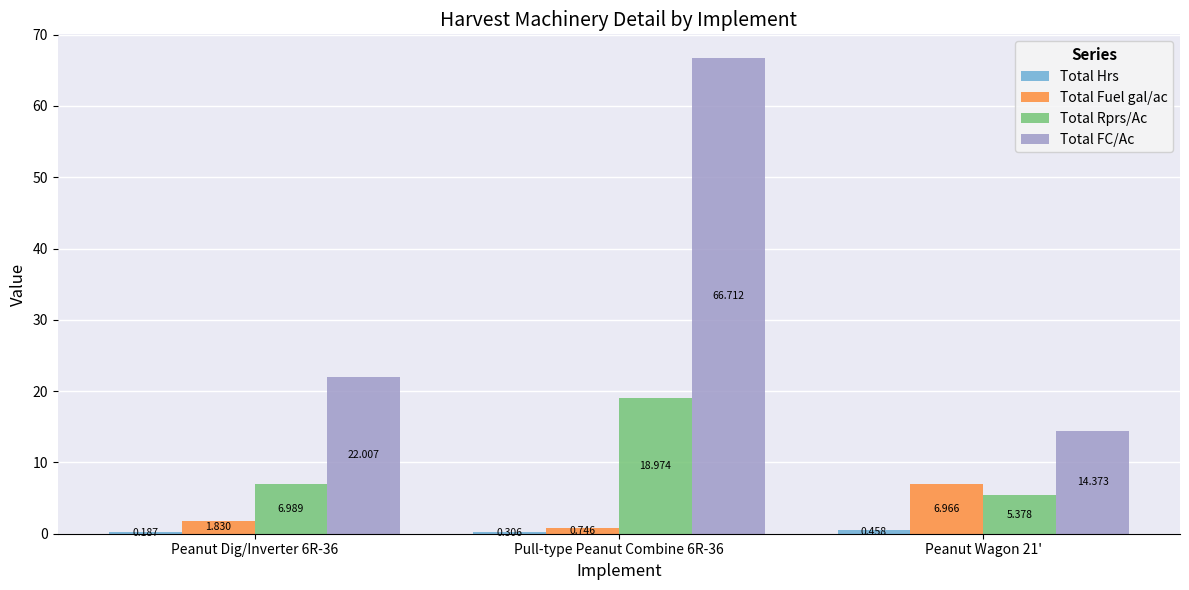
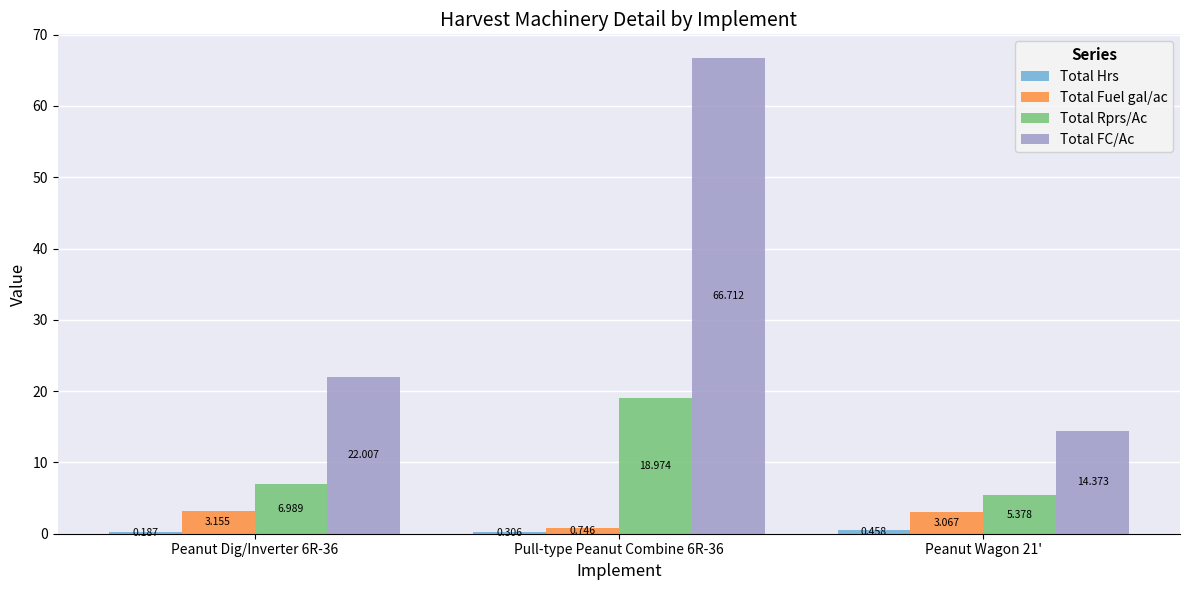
Total Fuel gal/ac, Peanut Dig/Inverter 6R-36: 1.830 -> 3.155
Total Fuel gal/ac, Peanut Wagon 21': 6.966 -> 3.067
